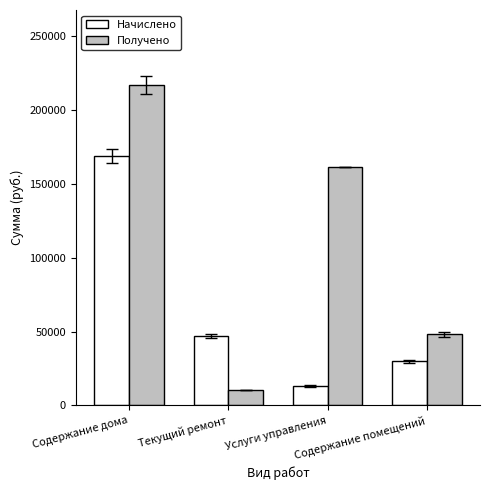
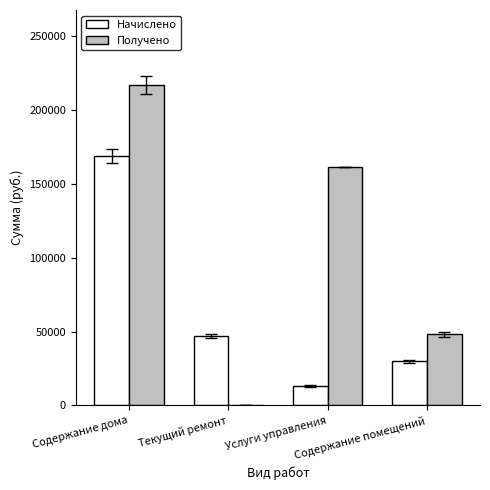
Получено, Текущий ремонт: 11000 -> 0
